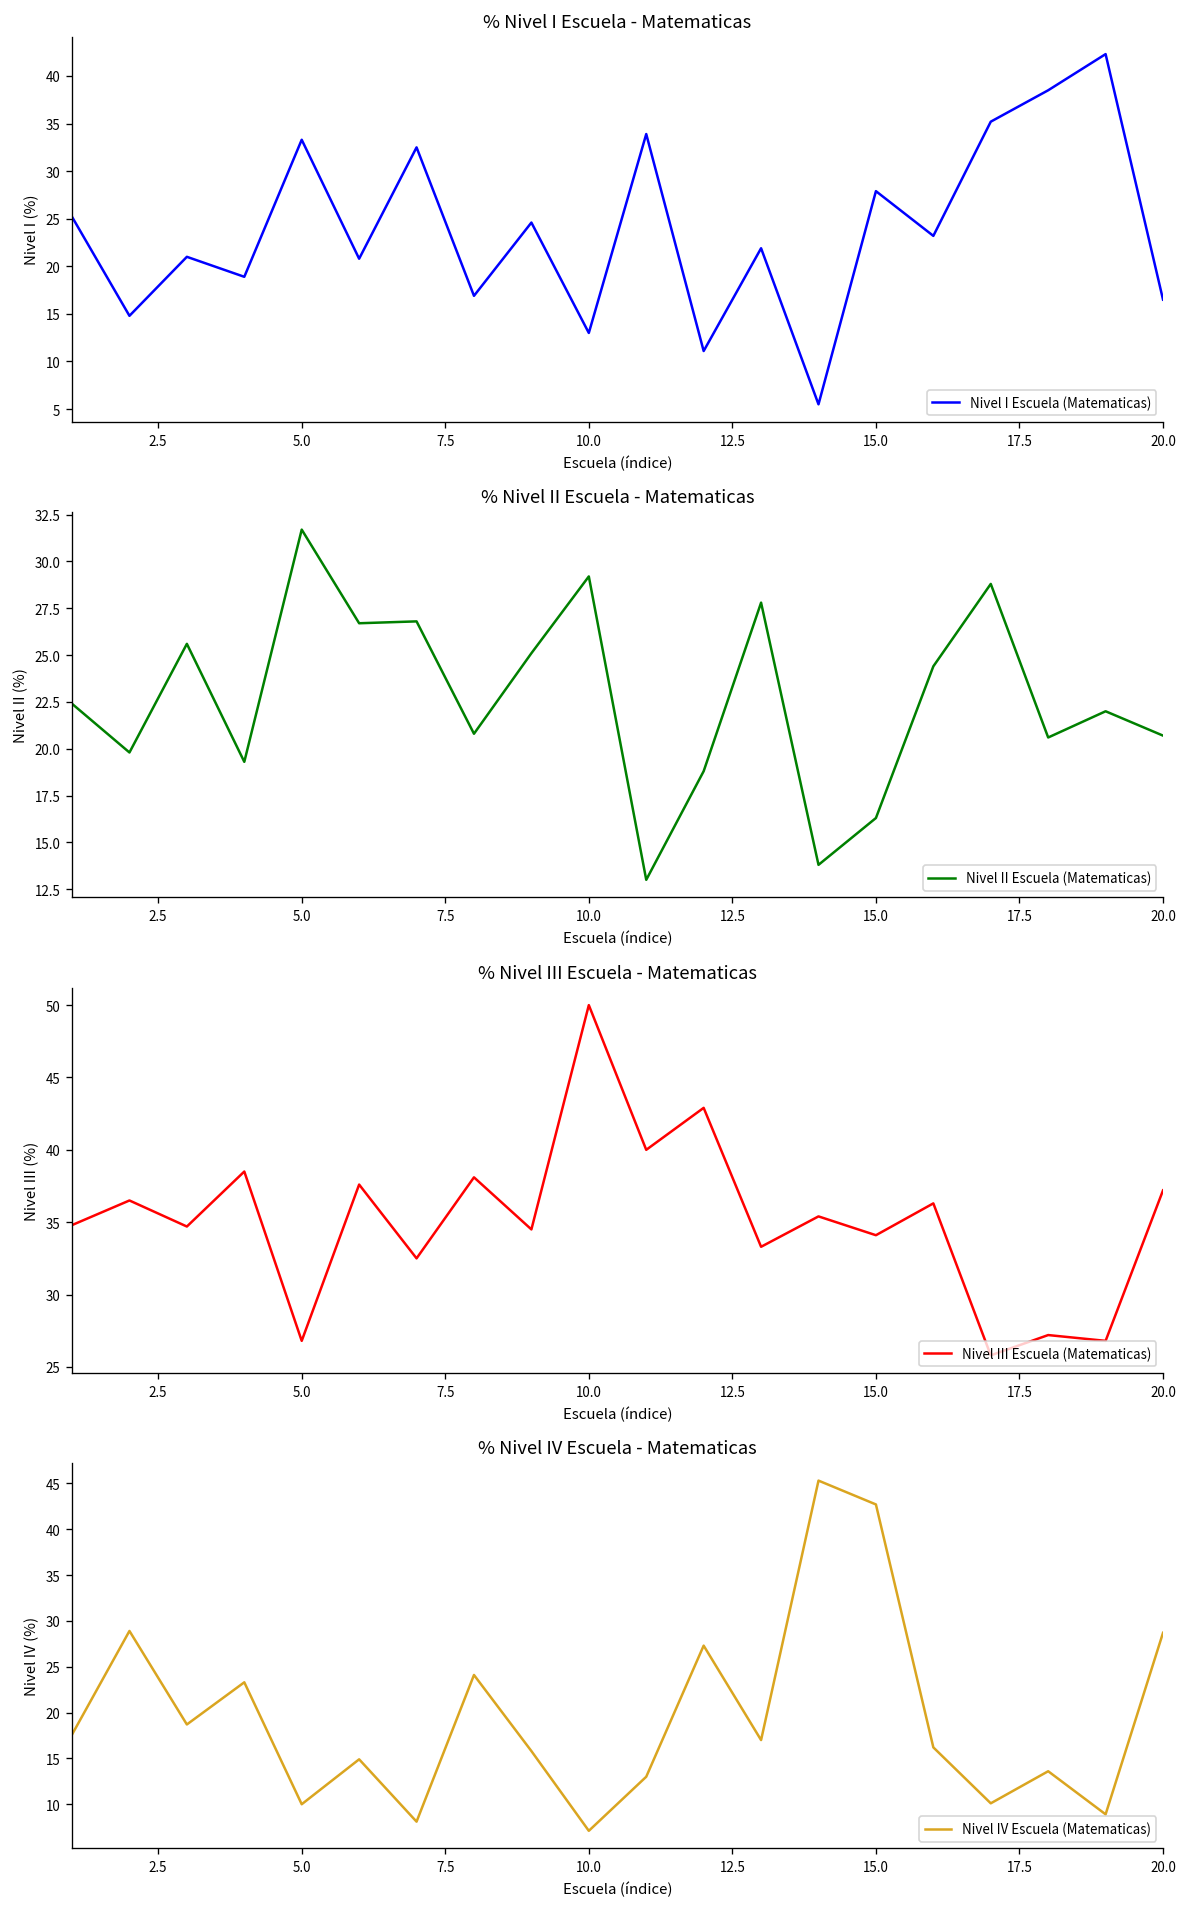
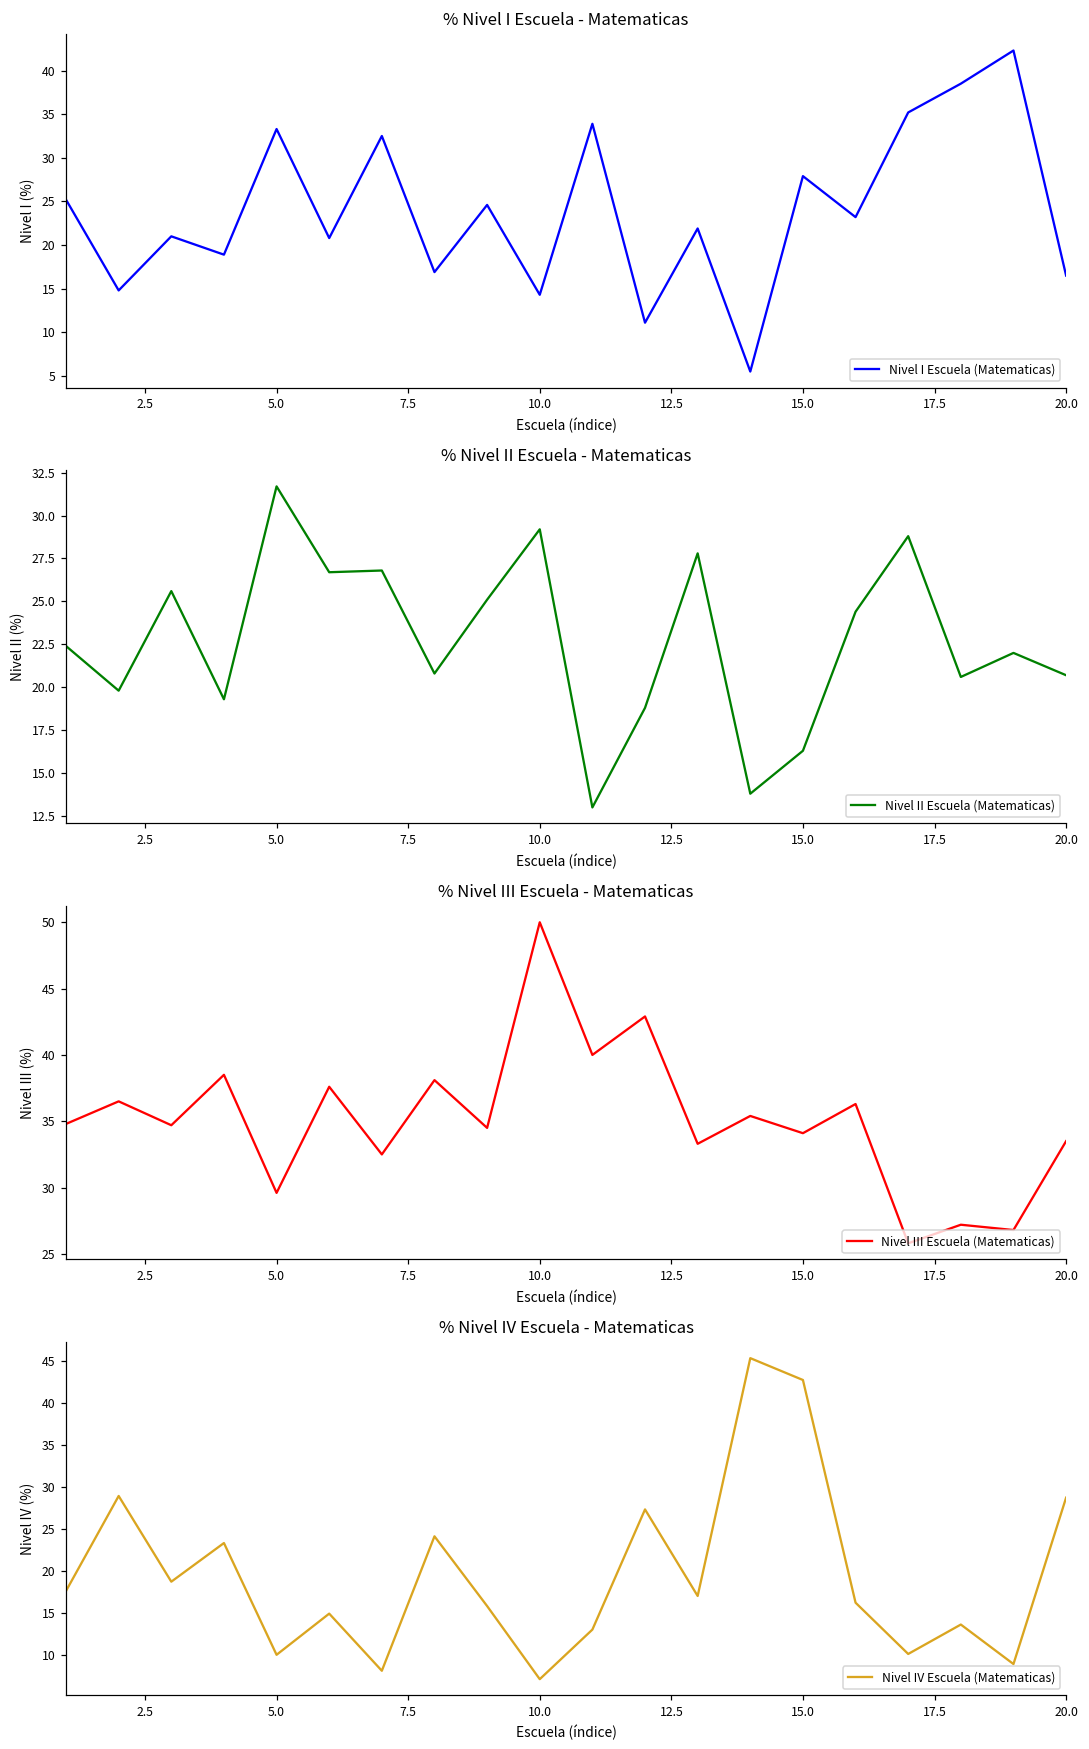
% Nivel I Escuela - Matematicas, 10.0: 13 -> 14
% Nivel III Escuela - Matematicas, 5.0: 26.8 -> 29.6
% Nivel III Escuela - Matematicas, 20.0: 37.2 -> 33.5
